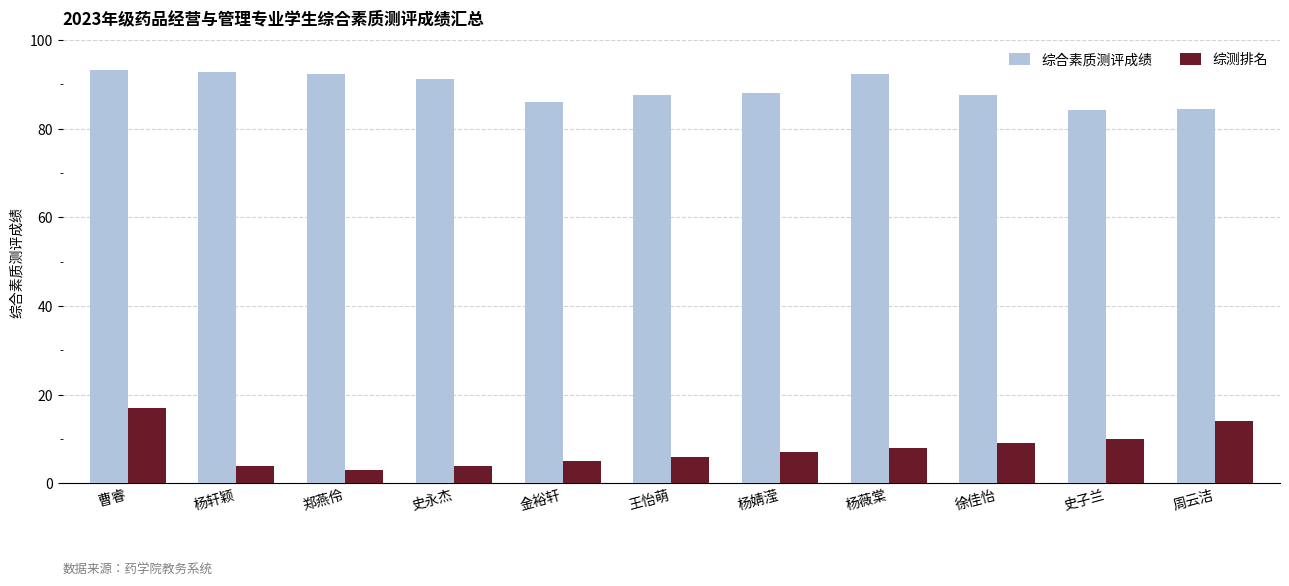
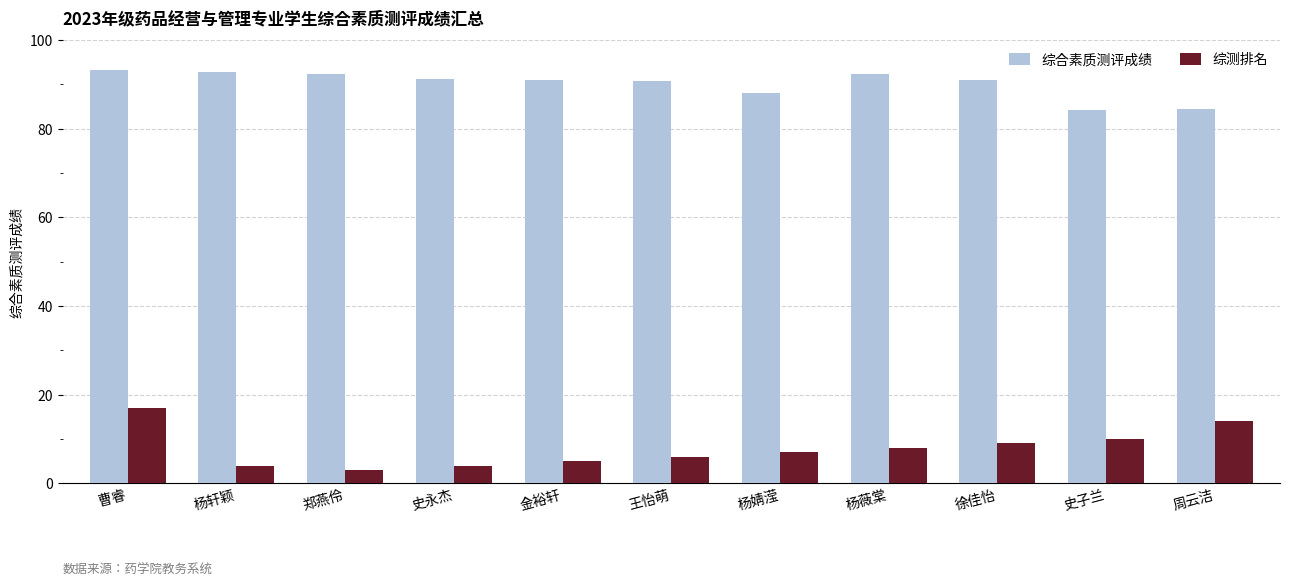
综合素质测评成绩, 金裕轩: 86 -> 91
综合素质测评成绩, 王怡萌: 88 -> 91
综合素质测评成绩, 徐佳怡: 88 -> 91
